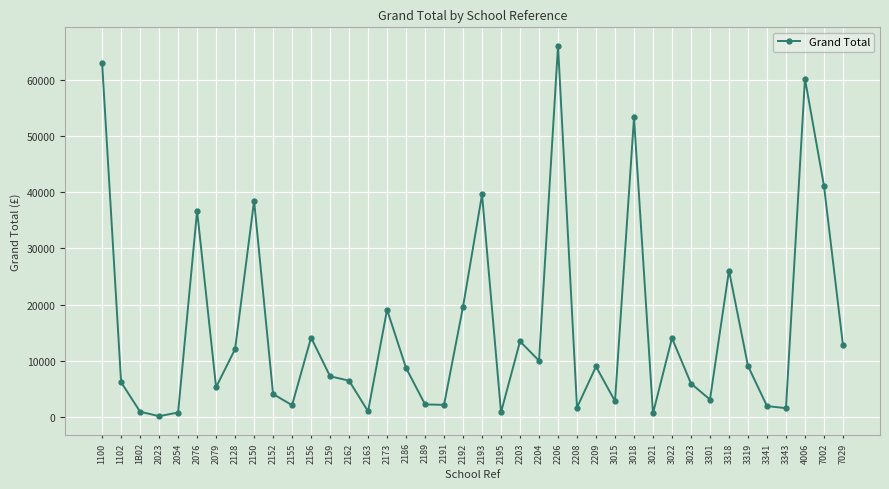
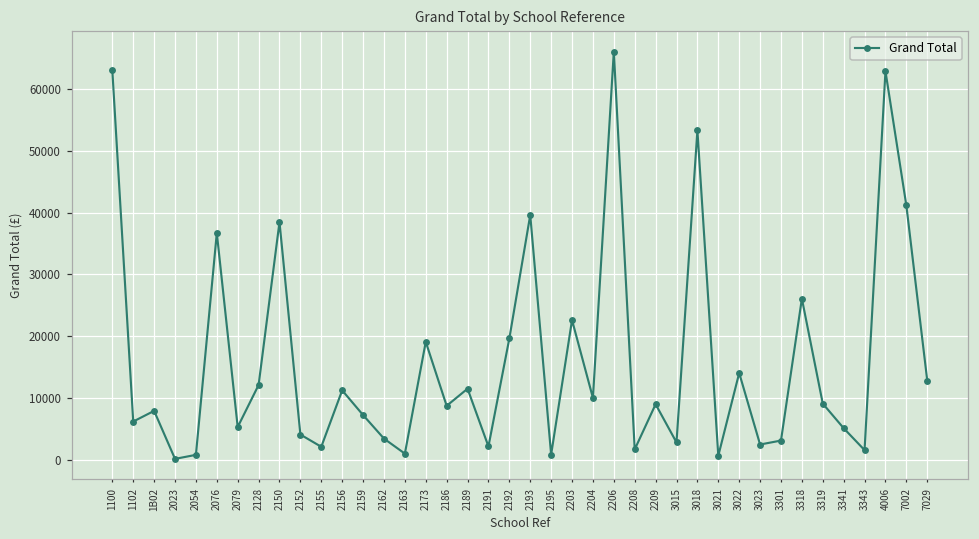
1B02: 1000 -> 8000
2156: 14000 -> 11000
2162: 6000 -> 3000
2189: 2000 -> 12000
2203: 13000 -> 23000
3023: 6000 -> 2000
3341: 2000 -> 5000
4006: 60000 -> 63000
